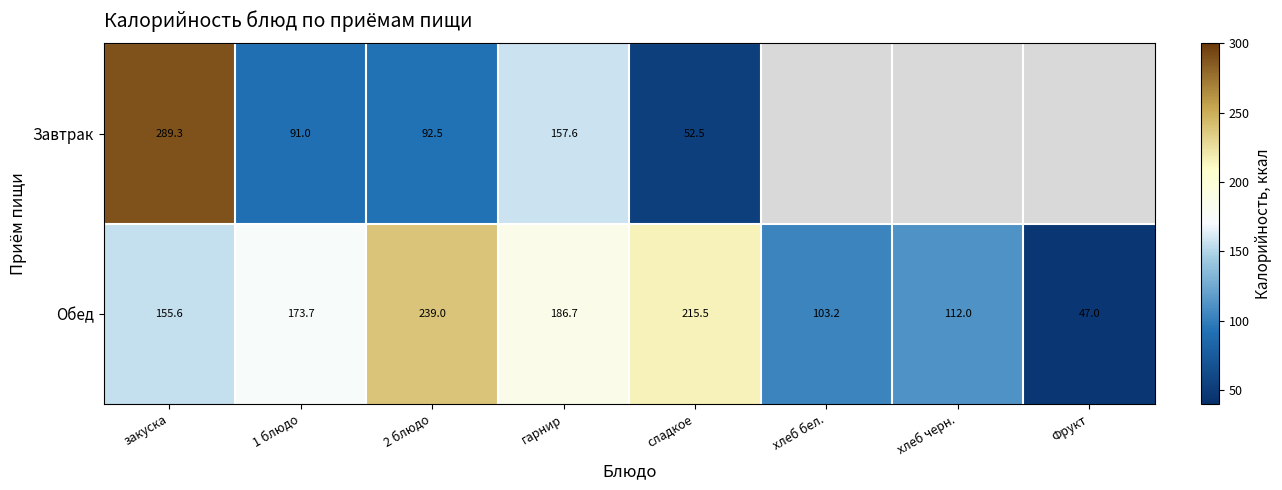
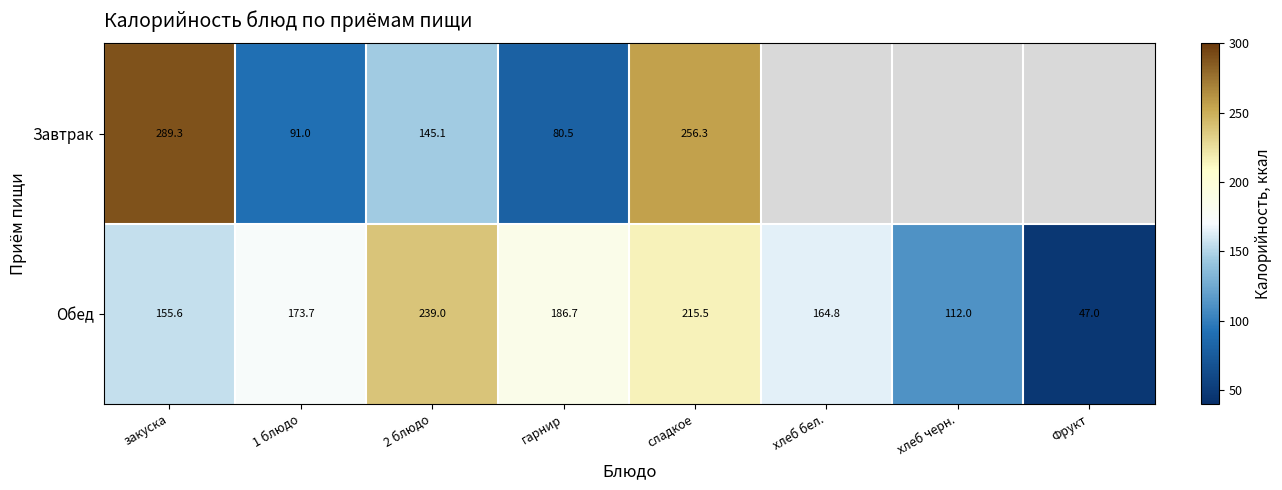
Завтрак, 2 блюдо: 92.5 -> 145.1
Завтрак, гарнир: 157.6 -> 80.5
Завтрак, сладкое: 52.5 -> 256.3
Обед, хлеб бел.: 103.2 -> 164.8
